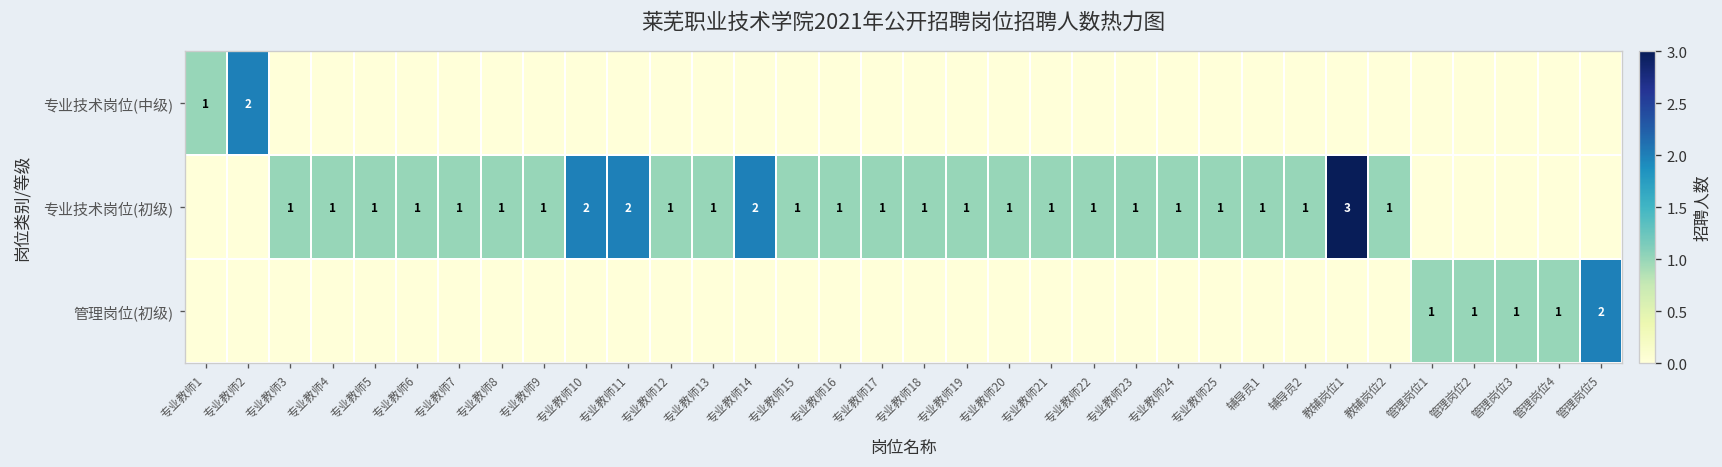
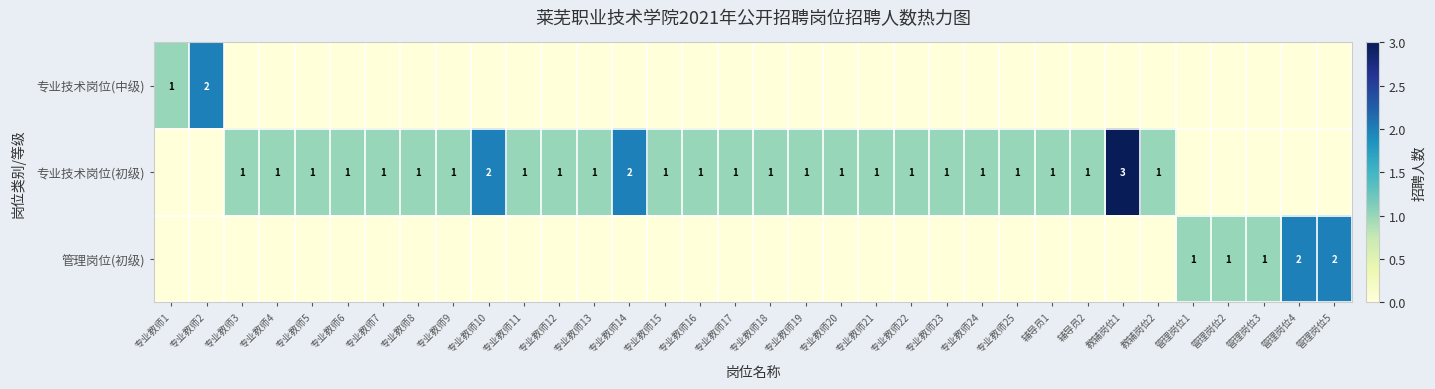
专业技术岗位(初级), 专业教师11: 2 -> 1
管理岗位(初级), 管理岗位4: 1 -> 2
